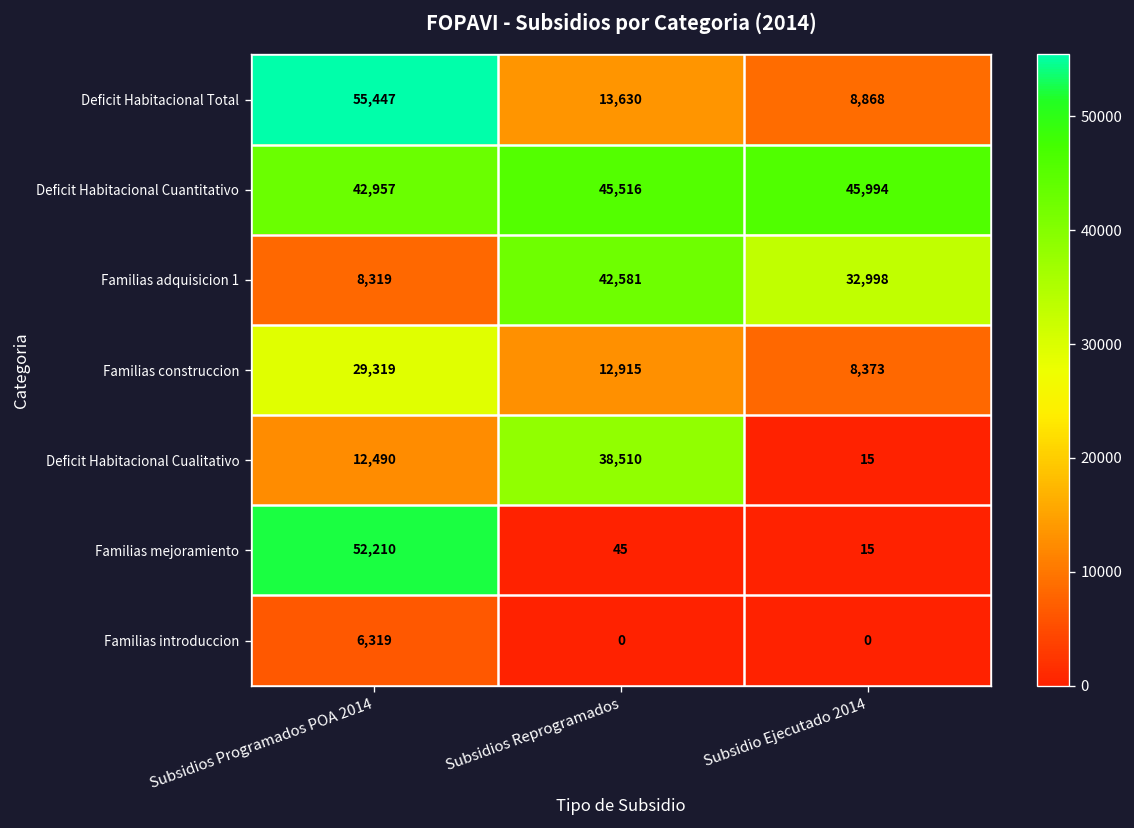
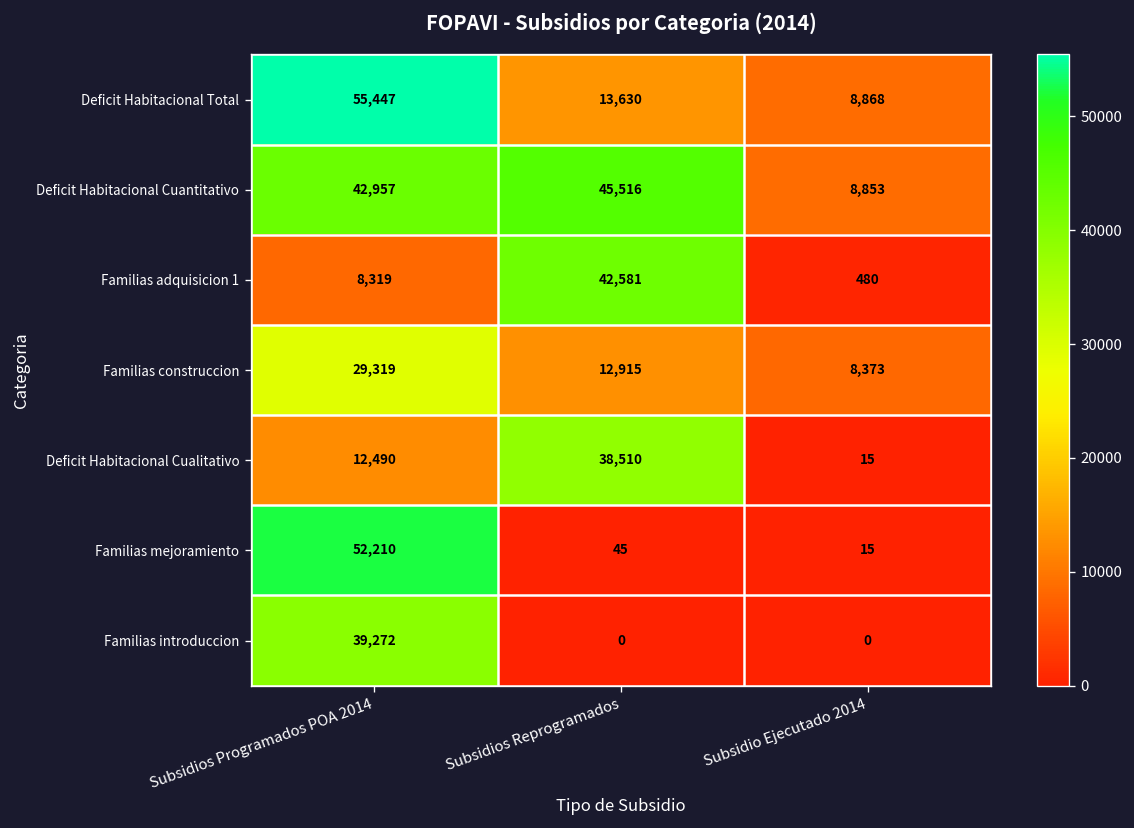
Deficit Habitacional Cuantitativo, Subsidio Ejecutado 2014: 45,994 -> 8,853
Familias adquisicion 1, Subsidio Ejecutado 2014: 32,998 -> 480
Familias introduccion, Subsidios Programados POA 2014: 6,319 -> 39,272
